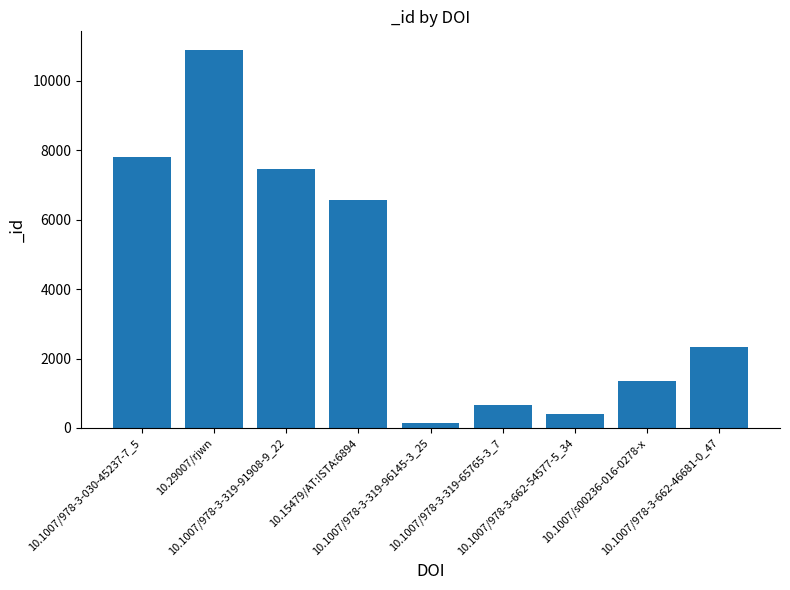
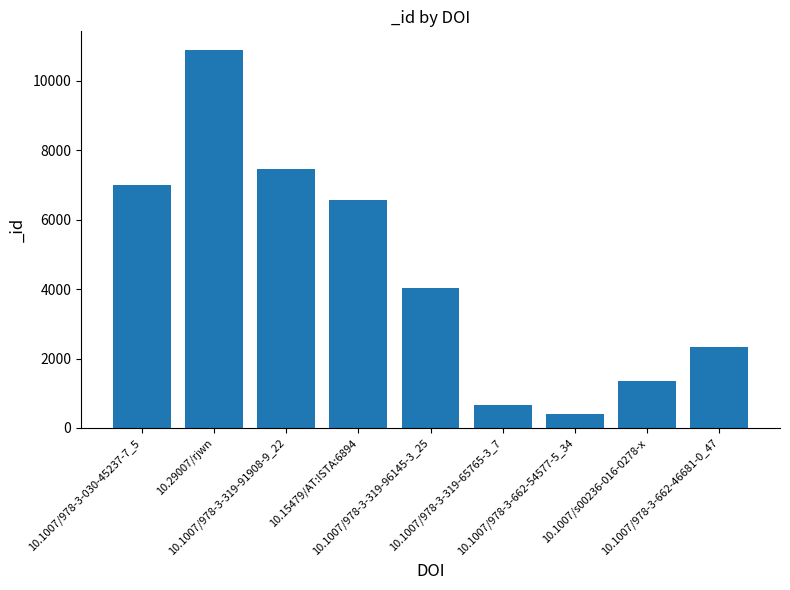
10.1007/978-3-030-45237-7_5: 7800 -> 7000
10.1007/978-3-319-96145-3_25: 100 -> 4000
